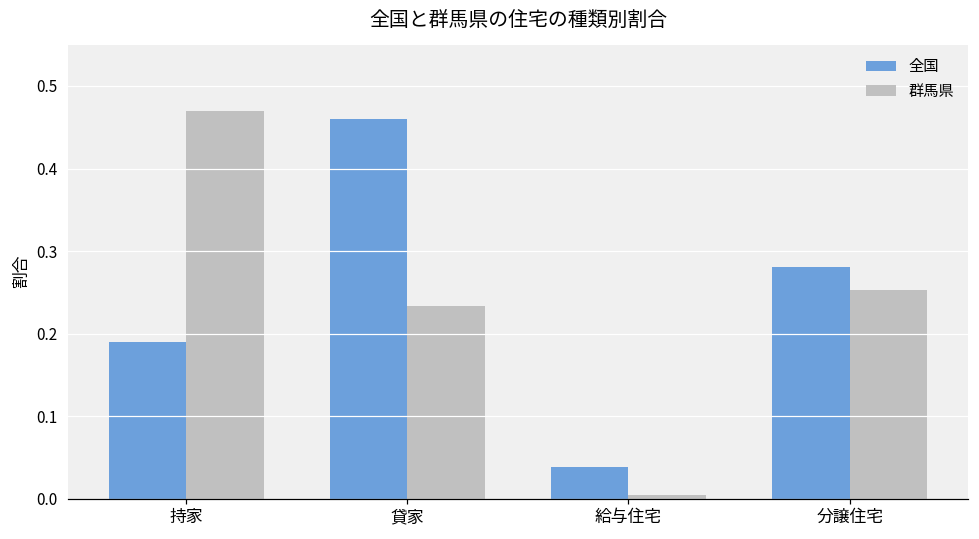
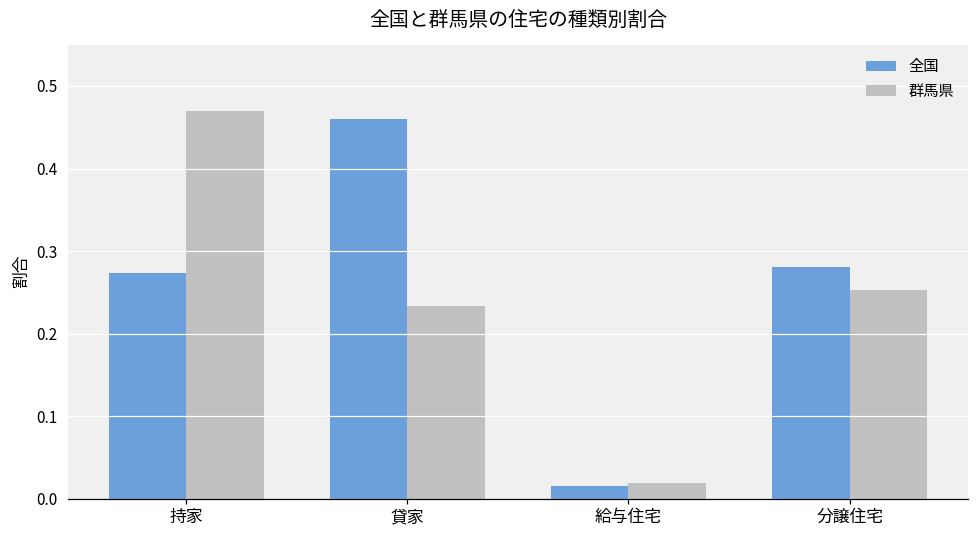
全国, 持家: 0.19 -> 0.27
全国, 給与住宅: 0.04 -> 0.02
群馬県, 給与住宅: 0.00 -> 0.02
